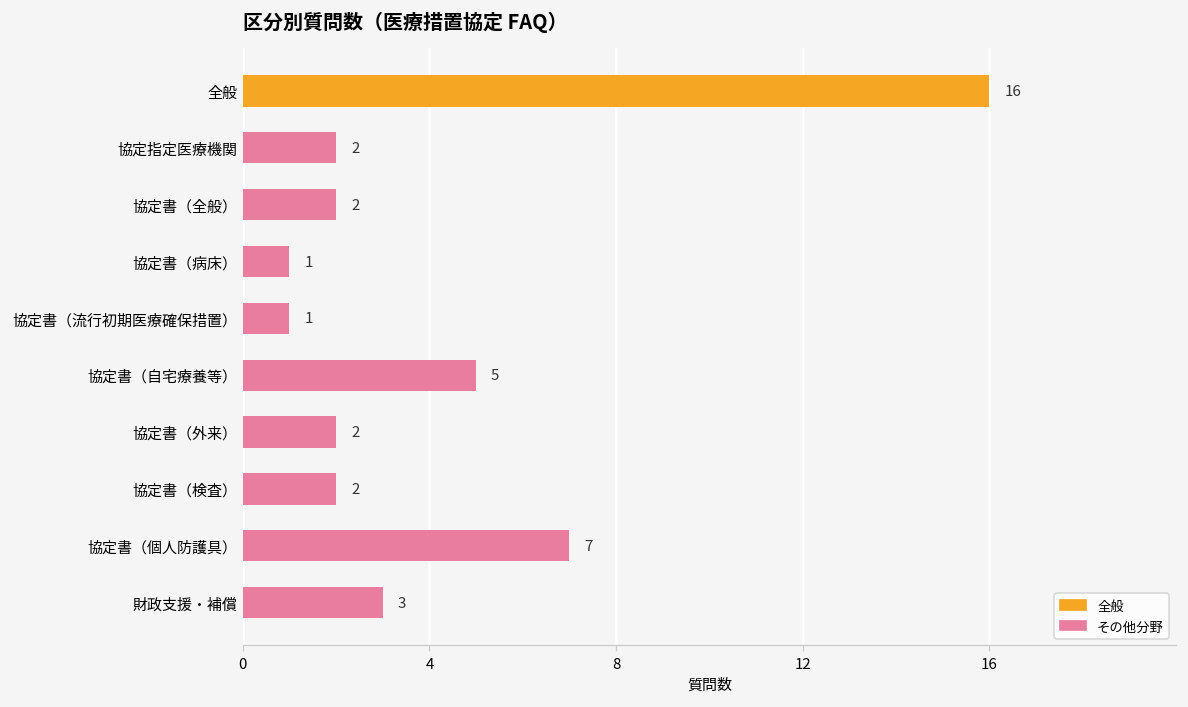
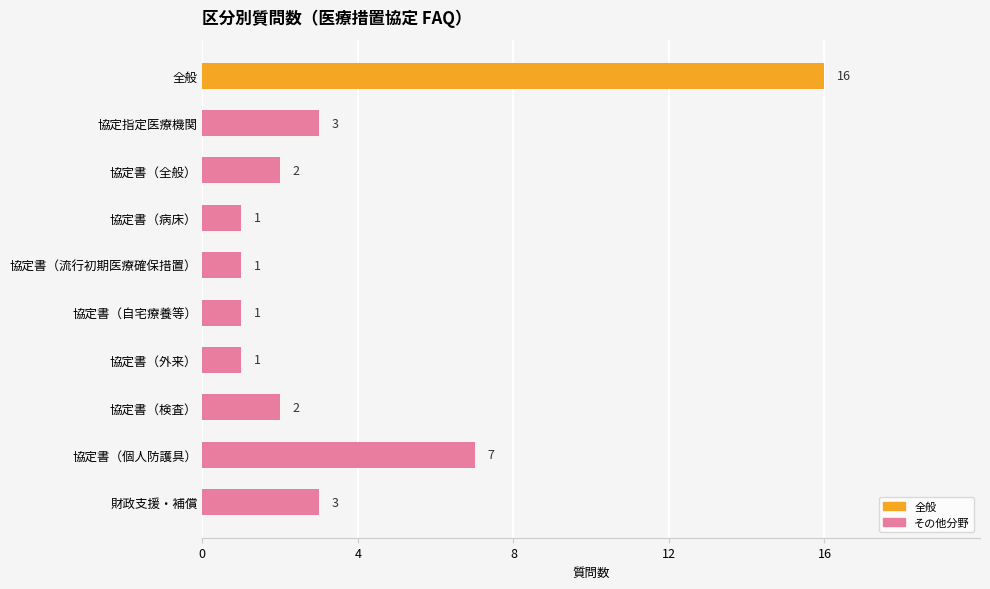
協定指定医療機関: 2 -> 3
協定書（自宅療養等）: 5 -> 1
協定書（外来）: 2 -> 1
